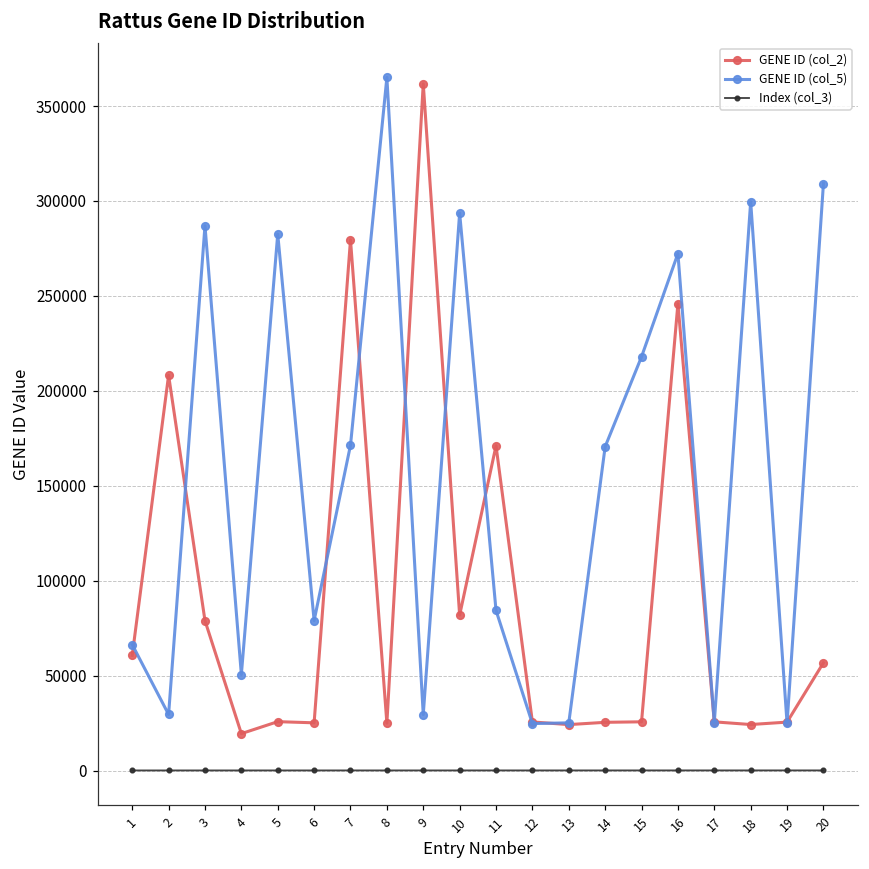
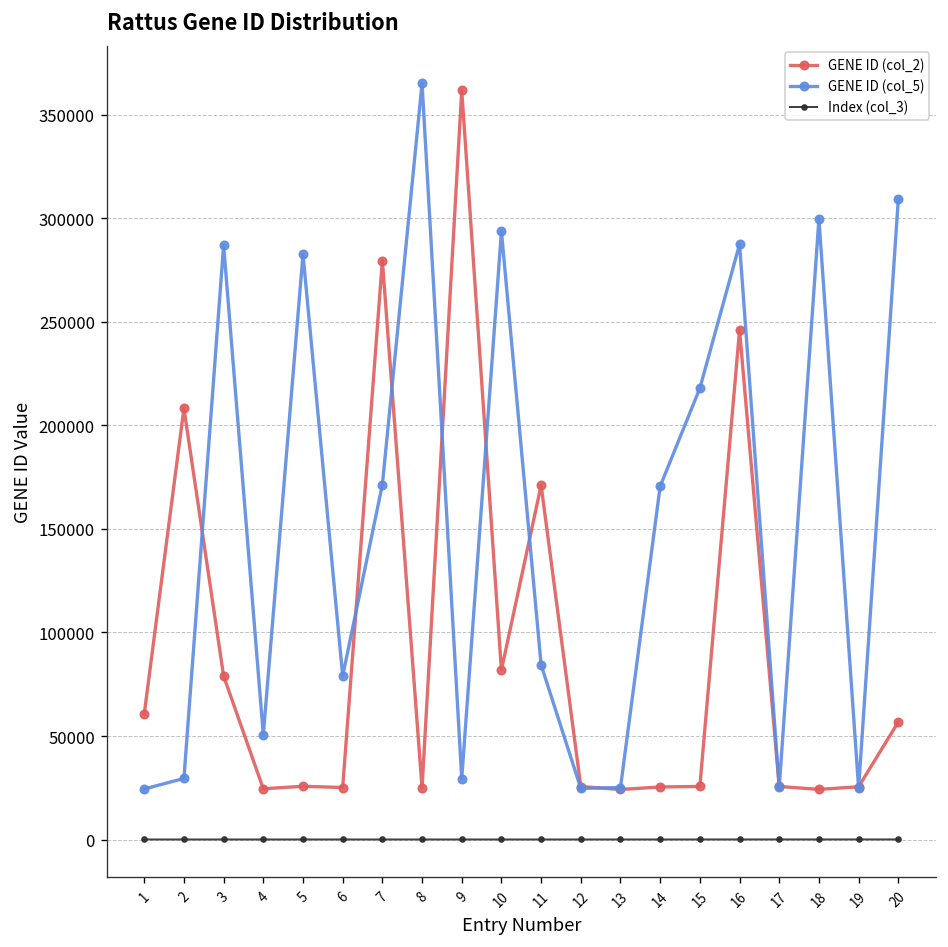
GENE ID (col_5), 1: 66000 -> 24000
GENE ID (col_2), 4: 19000 -> 25000
GENE ID (col_5), 16: 272000 -> 287000
